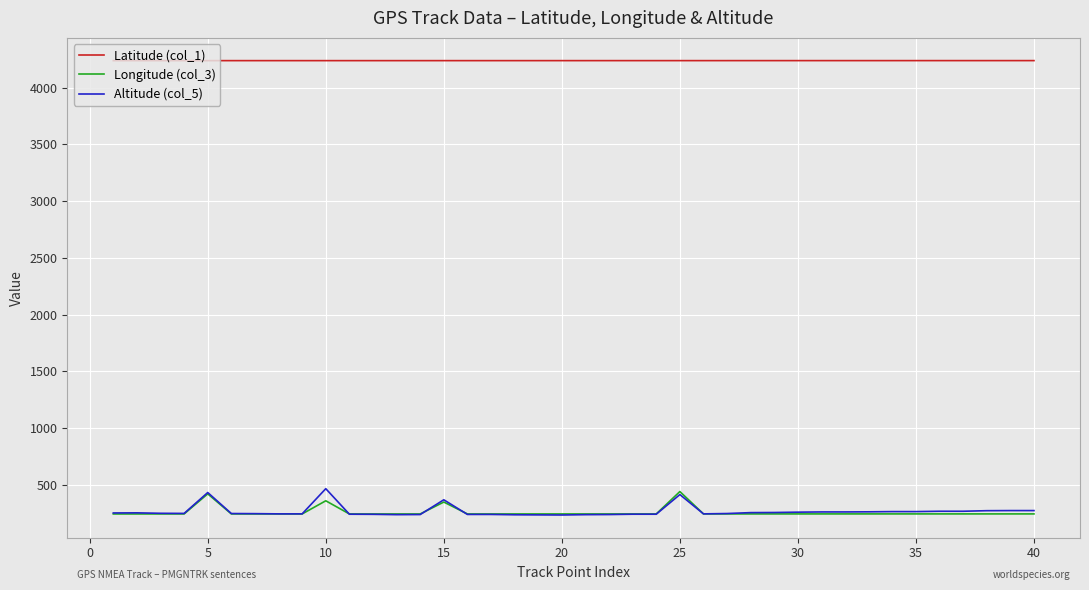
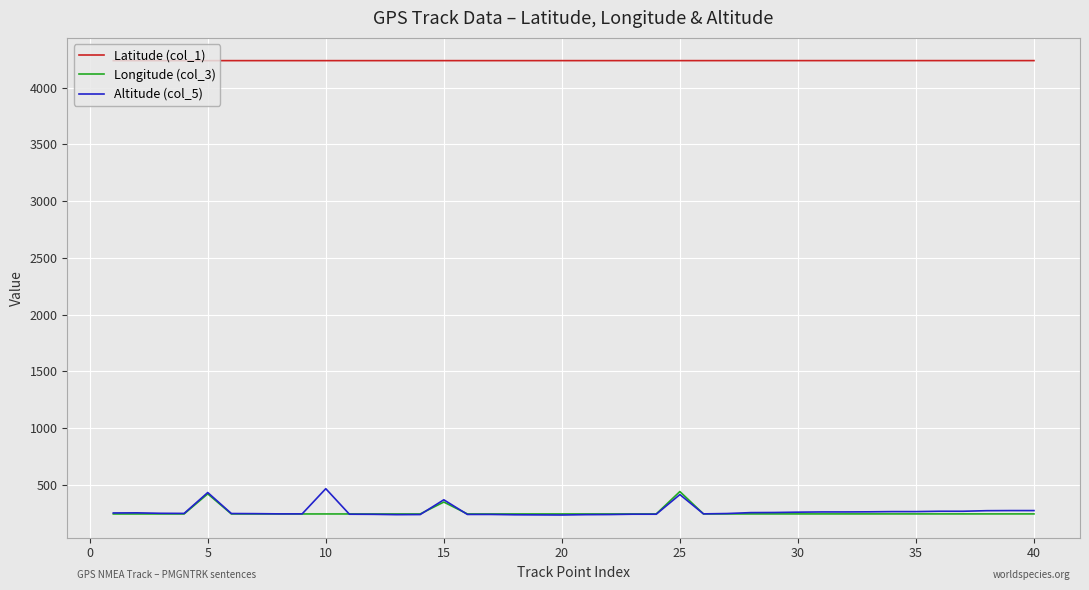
Longitude (col_3), 10: 360 -> 240
